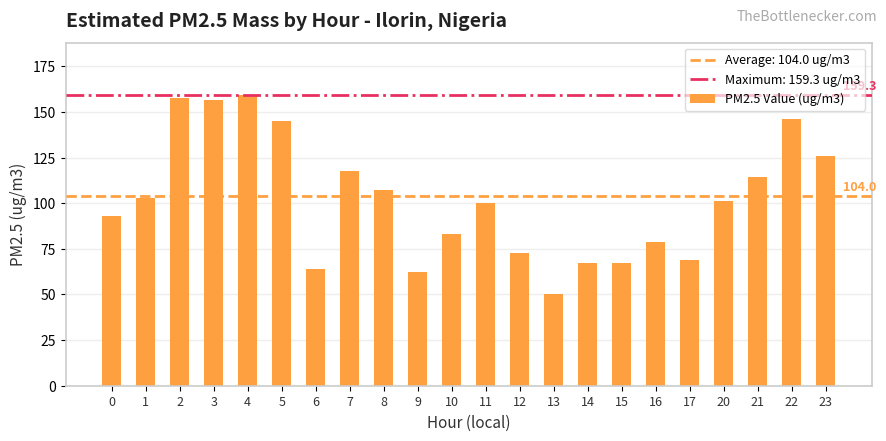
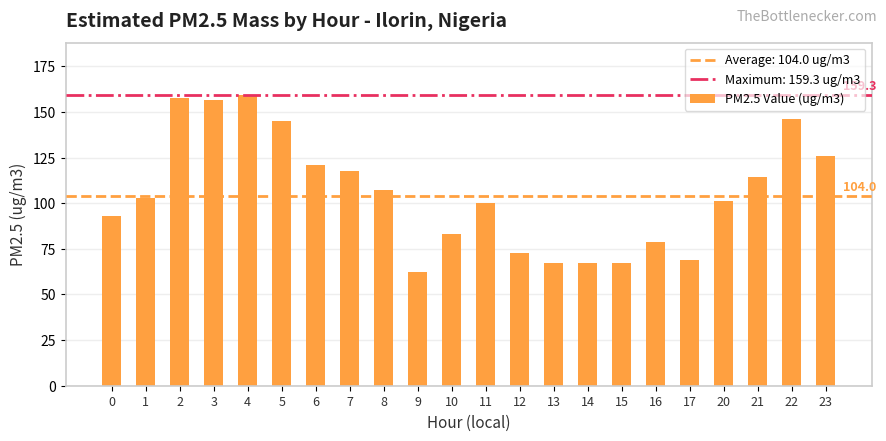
6: 64 -> 121
13: 50 -> 68
